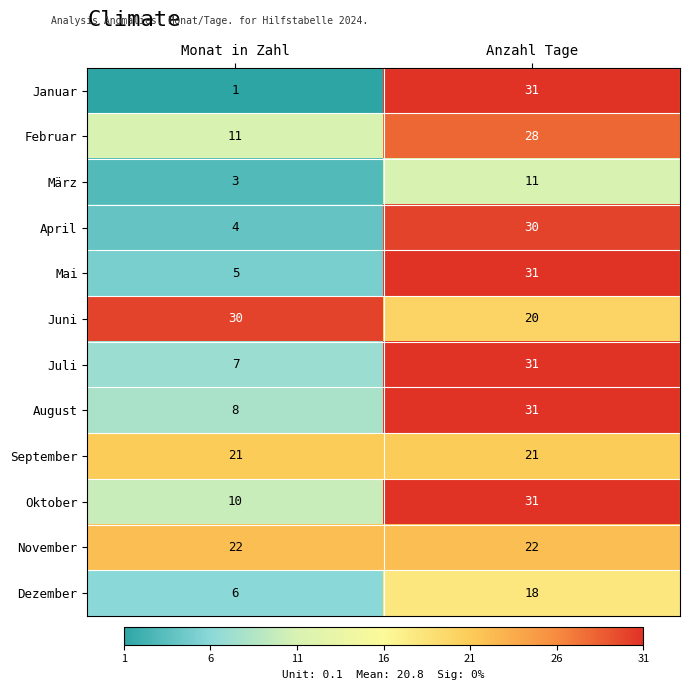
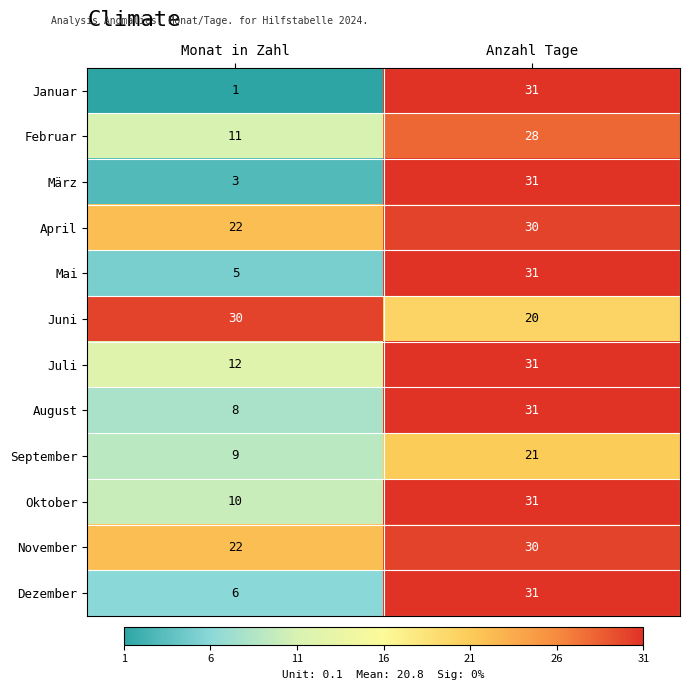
März, Anzahl Tage: 11 -> 31
April, Monat in Zahl: 4 -> 22
Juli, Monat in Zahl: 7 -> 12
September, Monat in Zahl: 21 -> 9
November, Anzahl Tage: 22 -> 30
Dezember, Anzahl Tage: 18 -> 31
